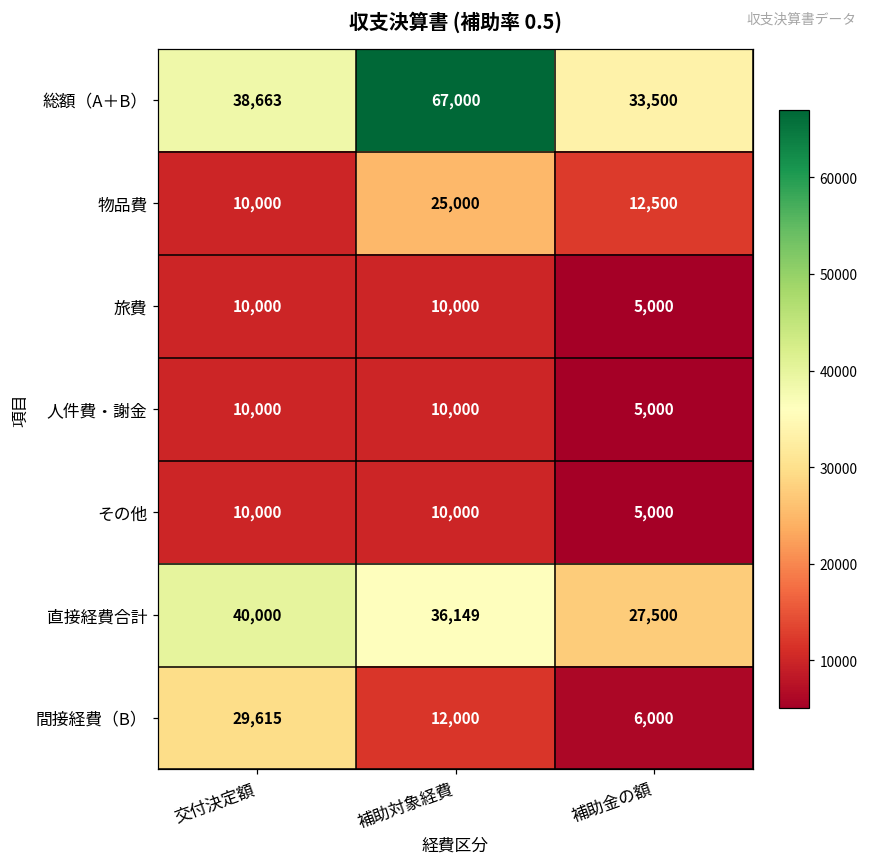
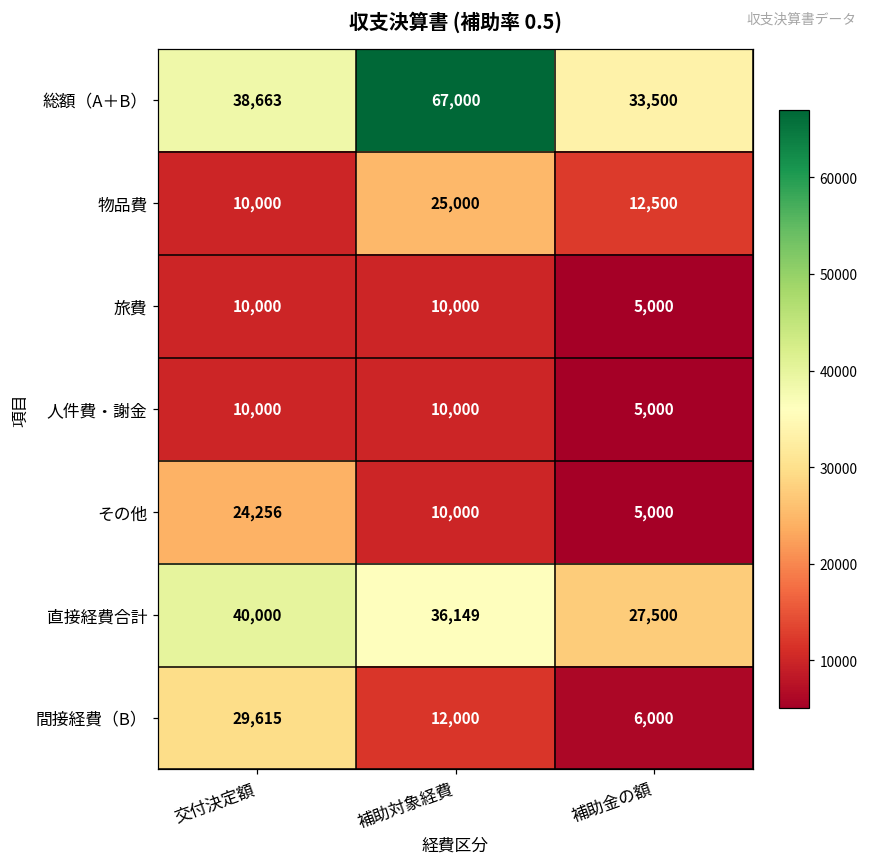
その他, 交付決定額: 10,000 -> 24,256
